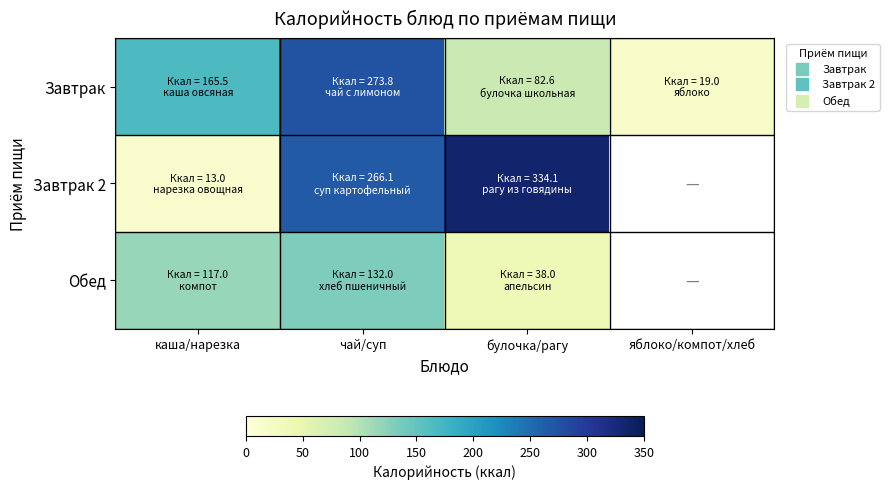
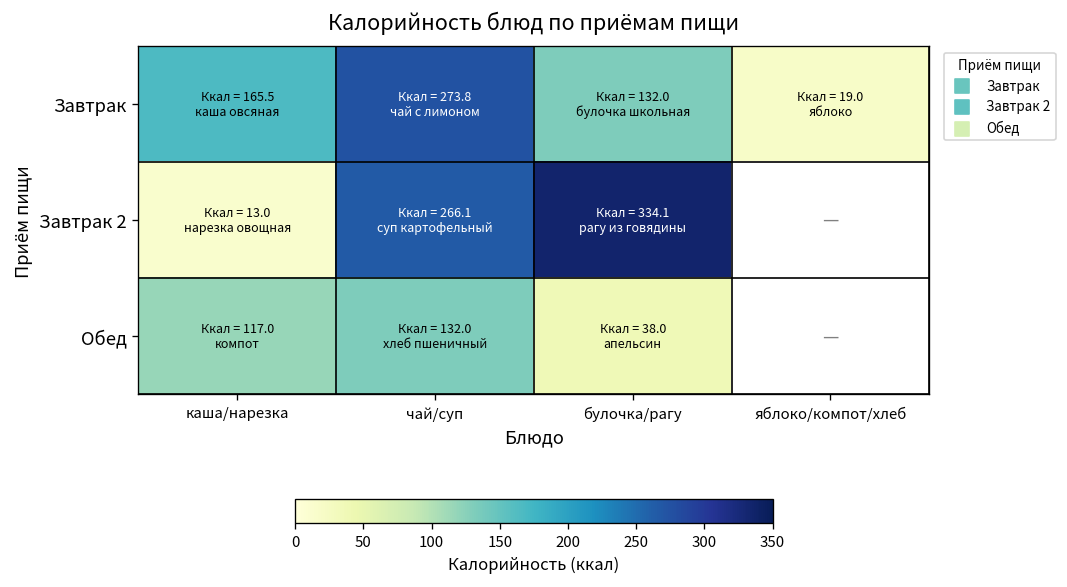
Завтрак, булочка/рагу: 82.6 -> 132.0
